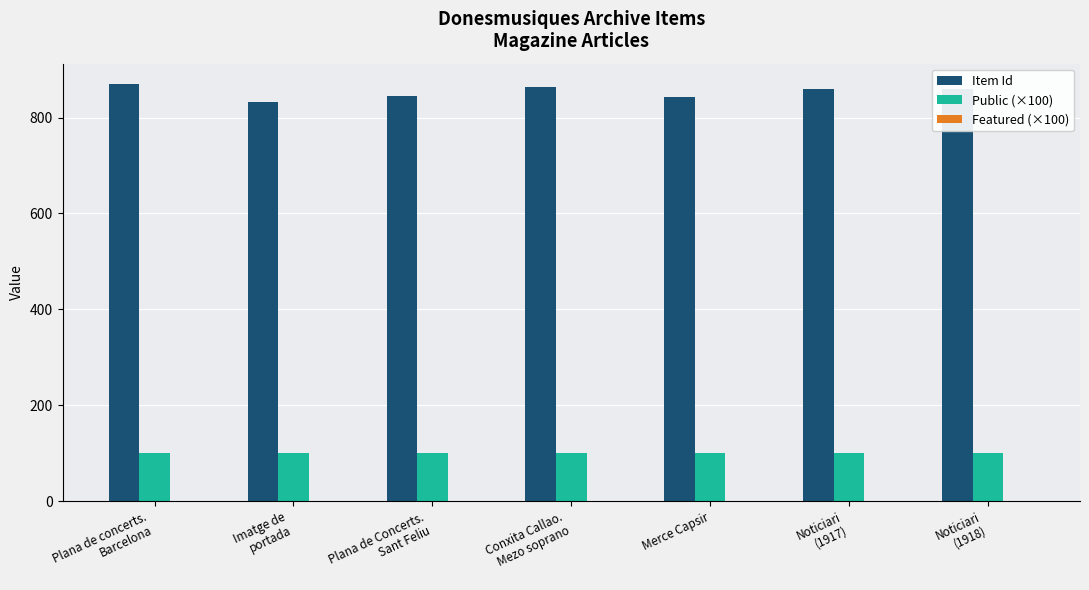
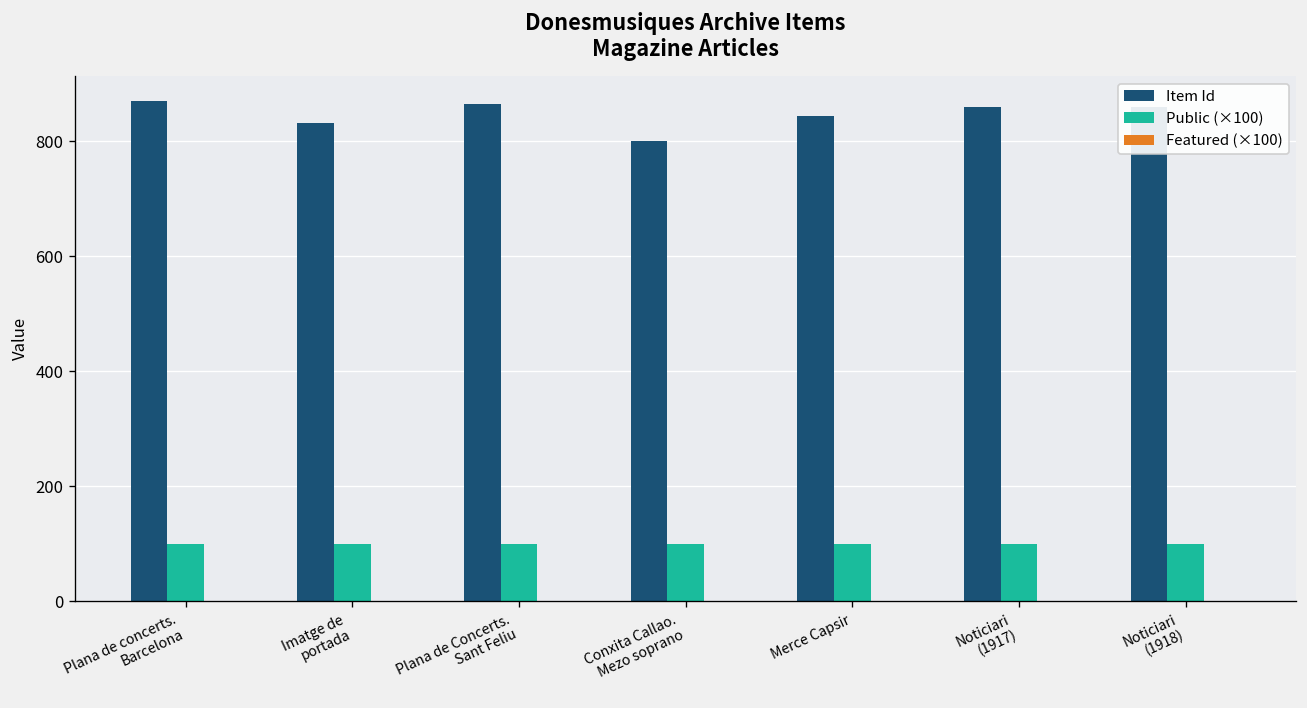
Item Id, Plana de Concerts. Sant Feliu: 850 -> 860
Item Id, Conxita Callao. Mezo soprano: 860 -> 800
